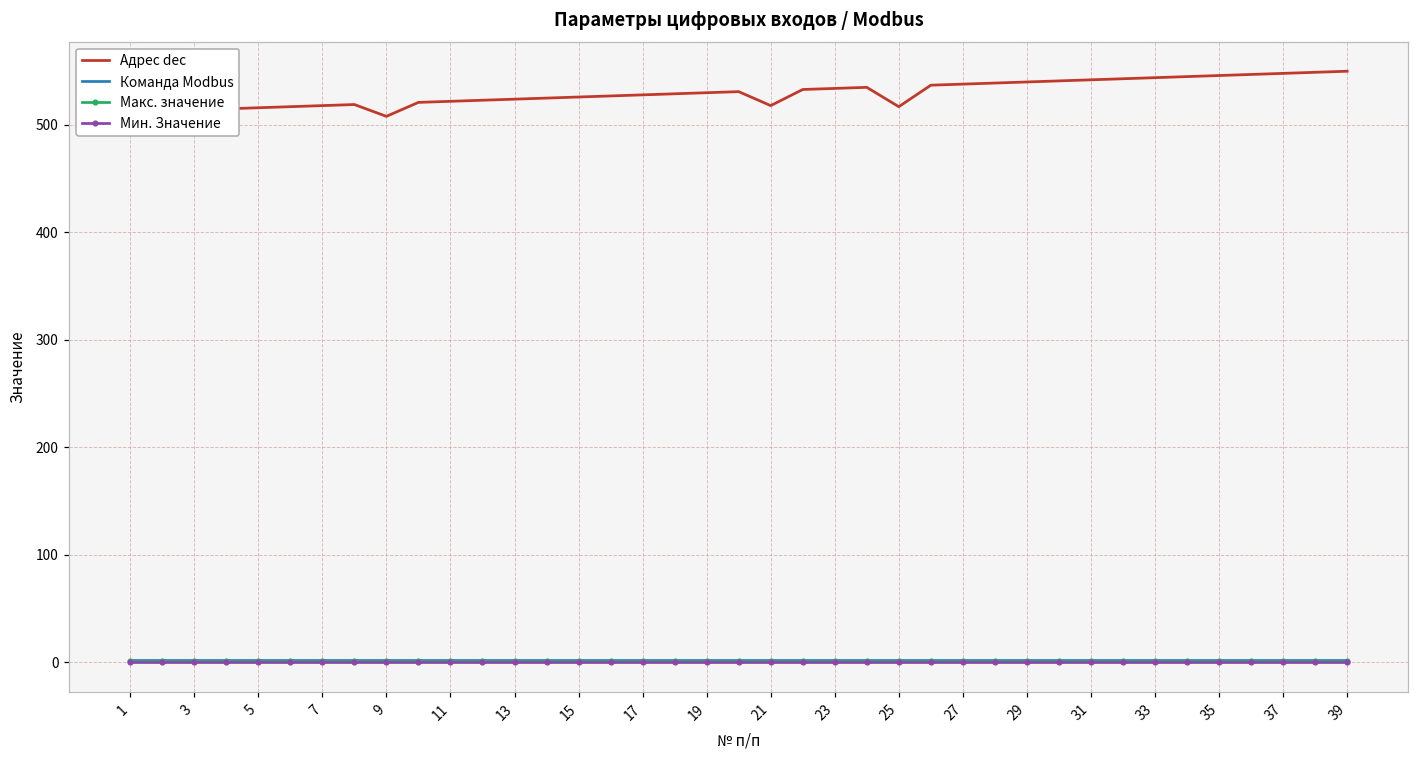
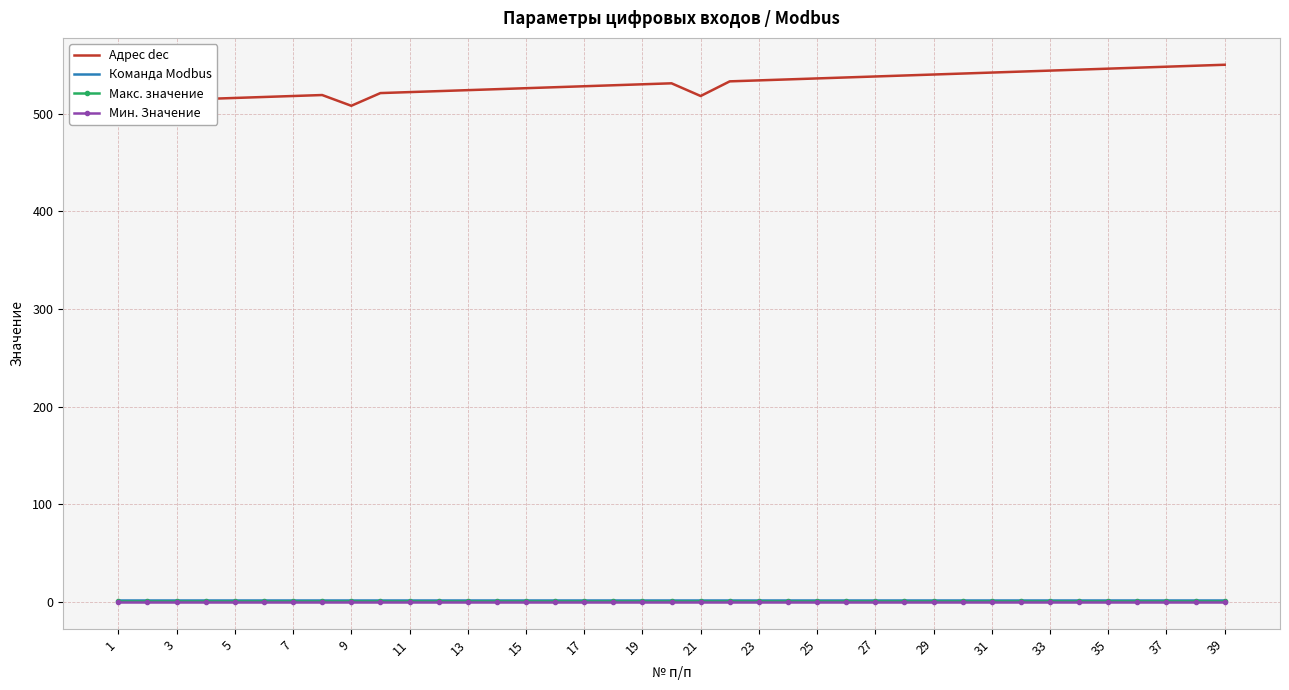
Адрес dec, 25: 520 -> 540
